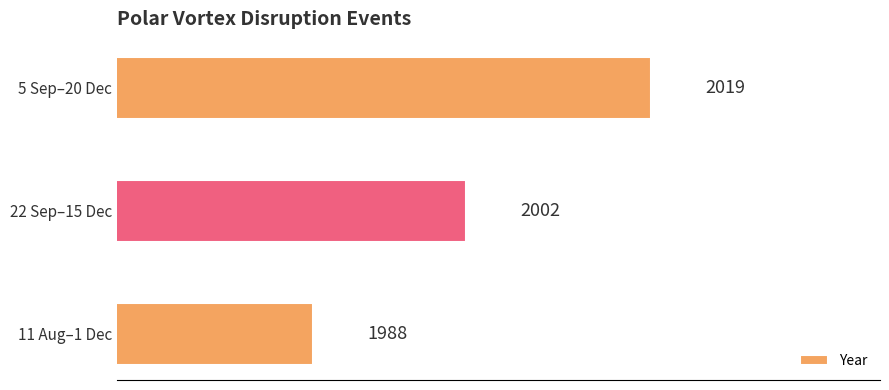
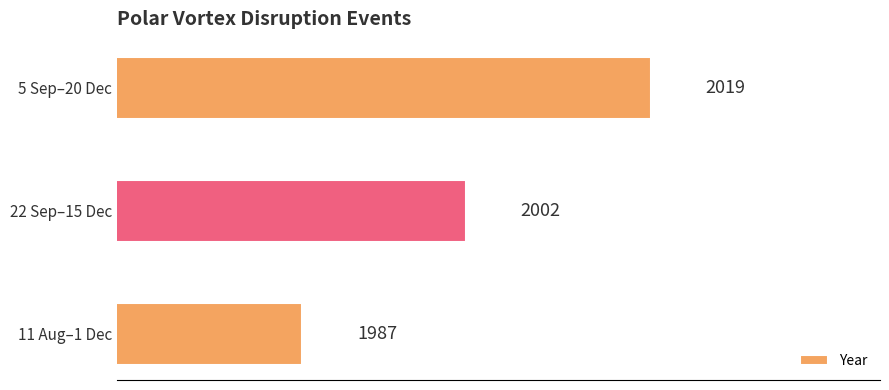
11 Aug–1 Dec: 1988 -> 1987
